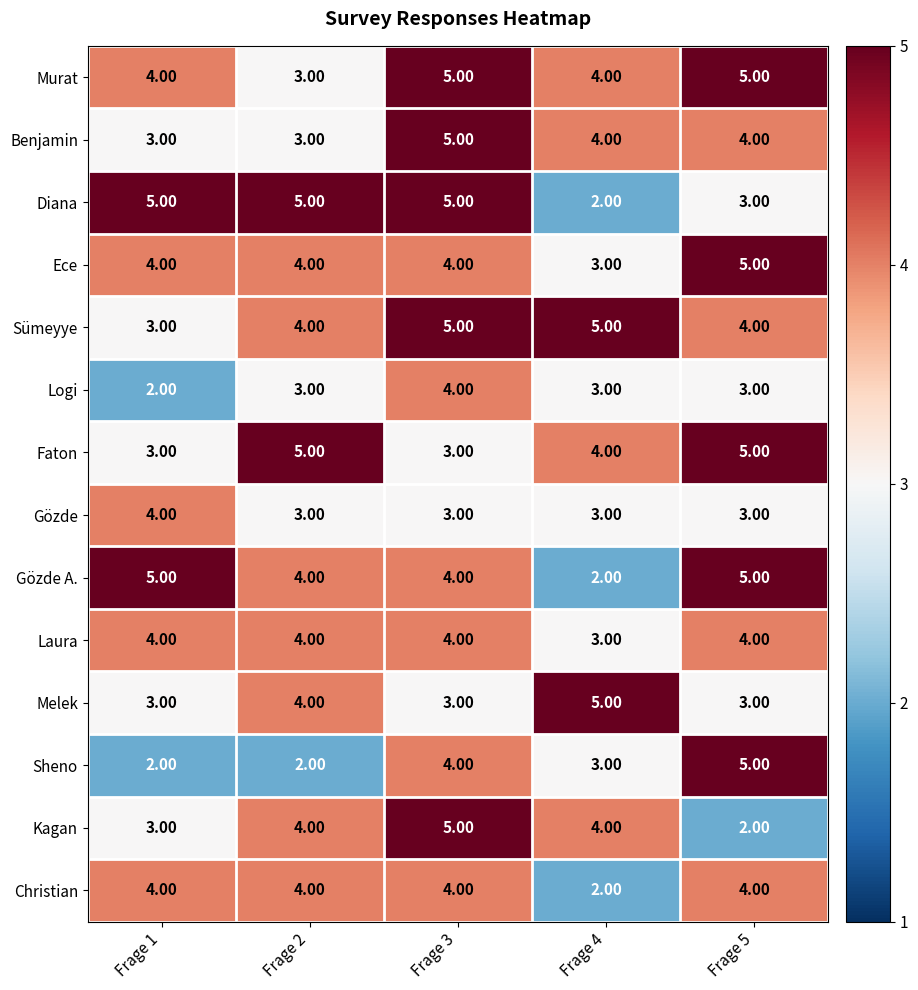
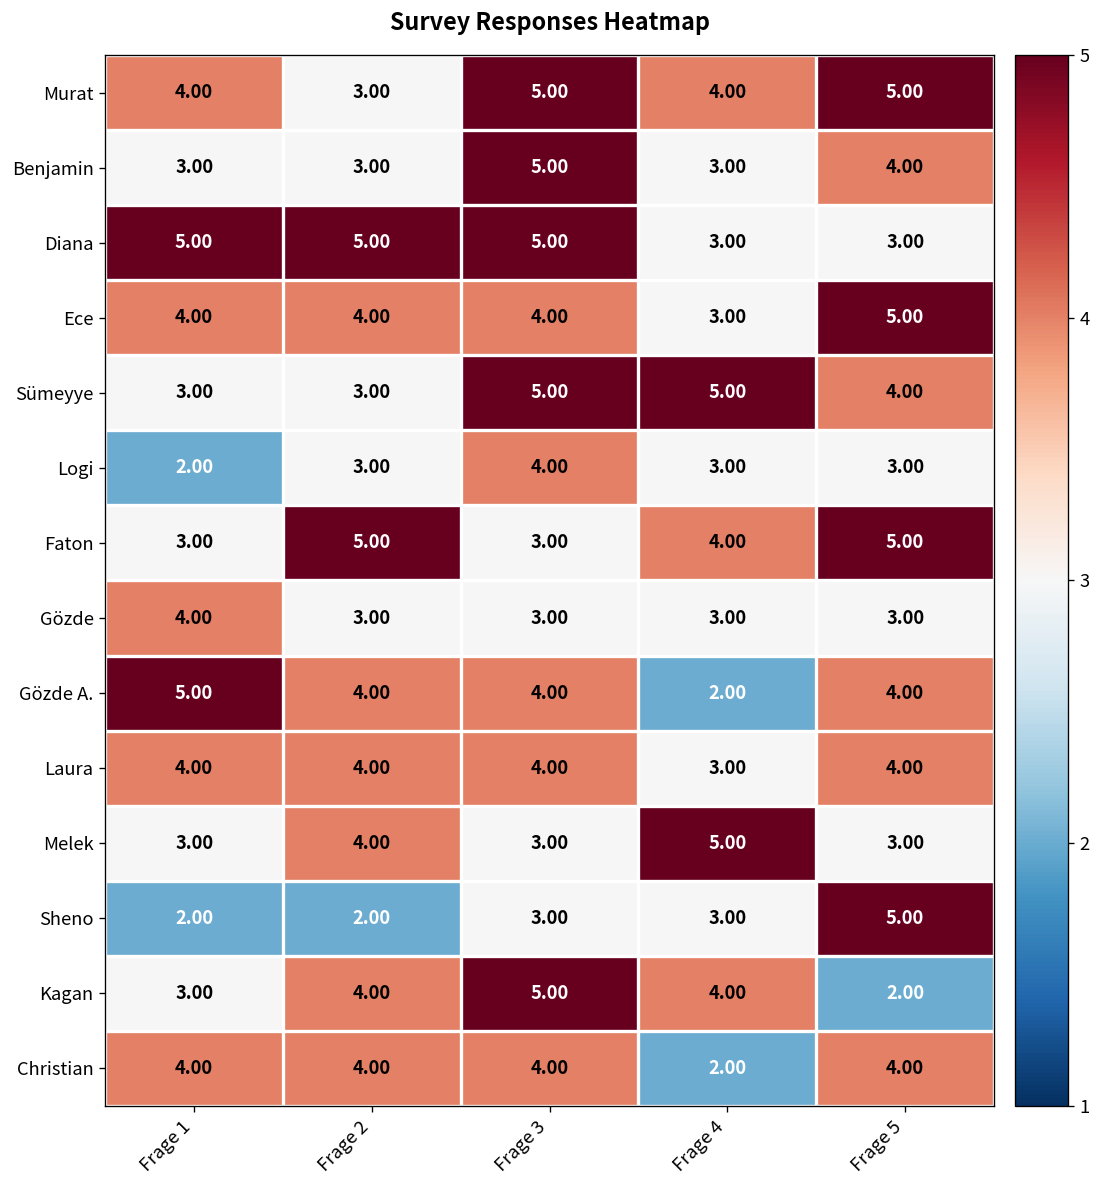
Benjamin, Frage 4: 4.00 -> 3.00
Diana, Frage 4: 2.00 -> 3.00
Sümeyye, Frage 2: 4.00 -> 3.00
Gözde A., Frage 5: 5.00 -> 4.00
Sheno, Frage 3: 4.00 -> 3.00
